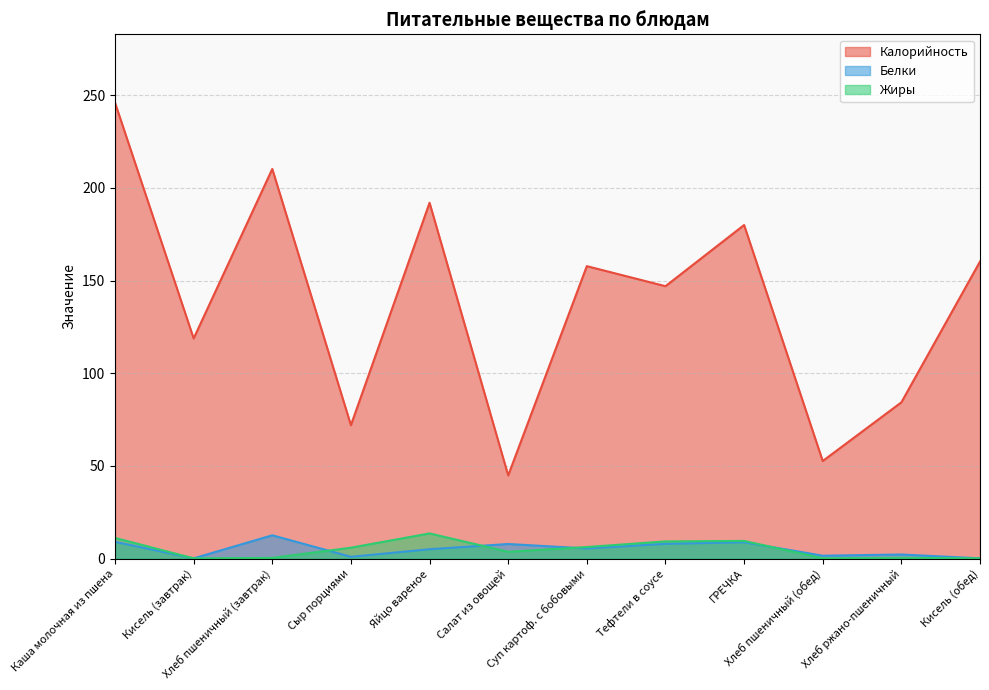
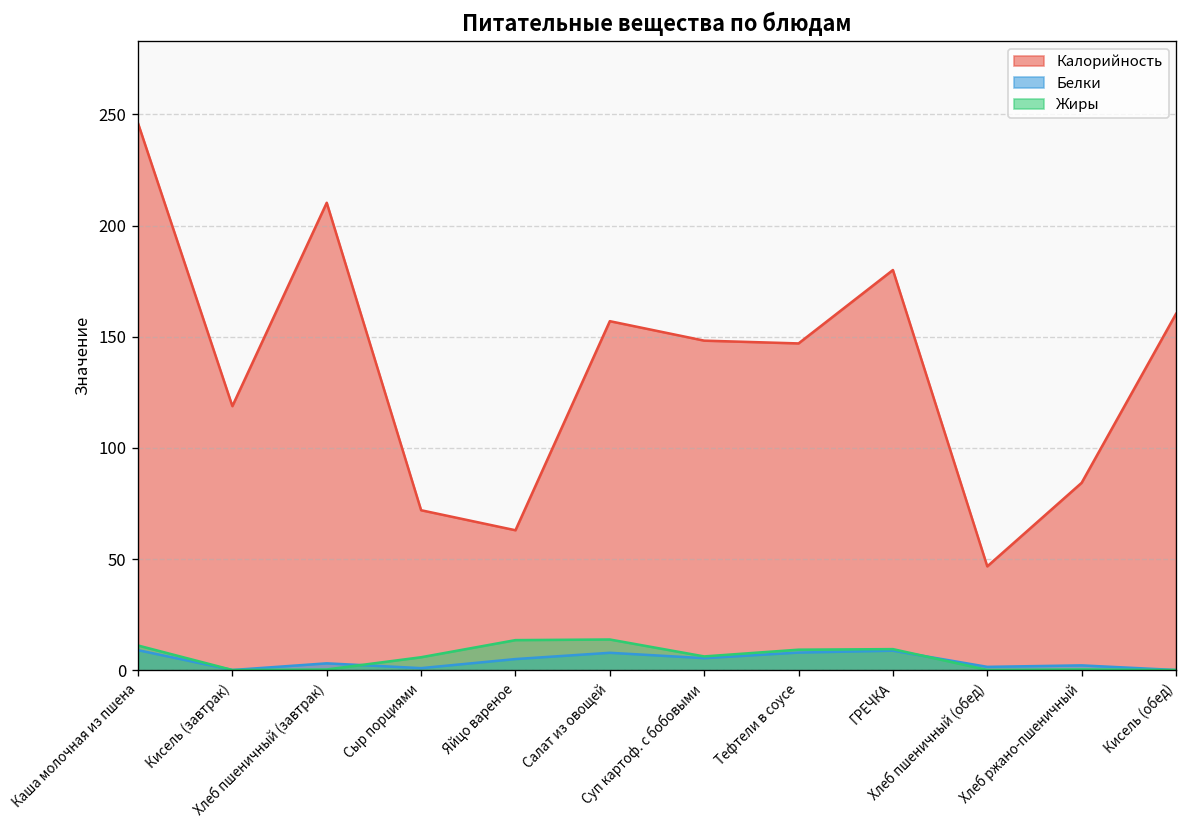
Белки, Хлеб пшеничный (завтрак): 13 -> 3
Калорийность, Яйцо вареное: 192 -> 63
Калорийность, Салат из овощей: 45 -> 157
Жиры, Салат из овощей: 4 -> 14
Калорийность, Суп картоф. с бобовыми: 158 -> 148
Калорийность, Хлеб пшеничный (обед): 53 -> 47
